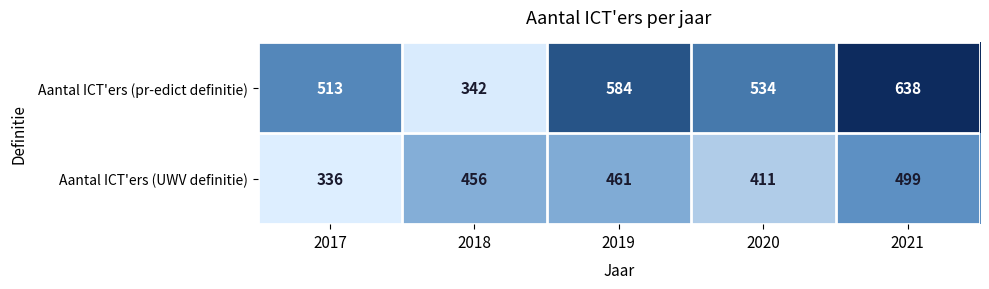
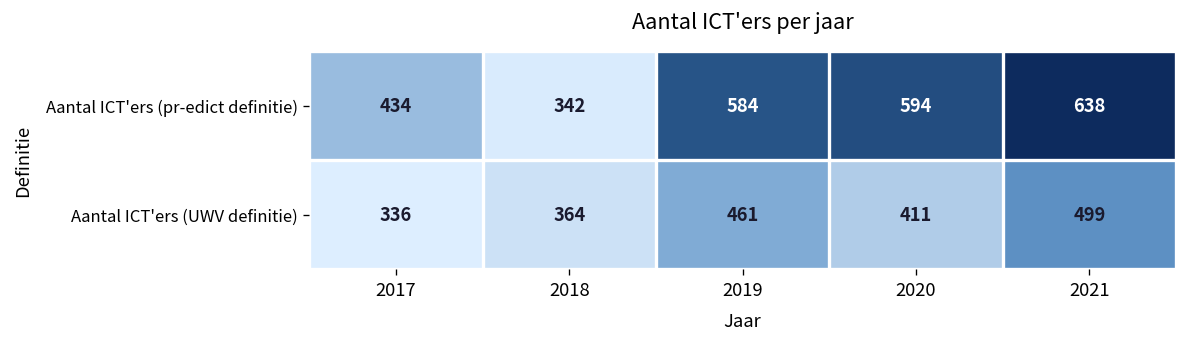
Aantal ICT'ers (pr-edict definitie), 2017: 513 -> 434
Aantal ICT'ers (pr-edict definitie), 2020: 534 -> 594
Aantal ICT'ers (UWV definitie), 2018: 456 -> 364
